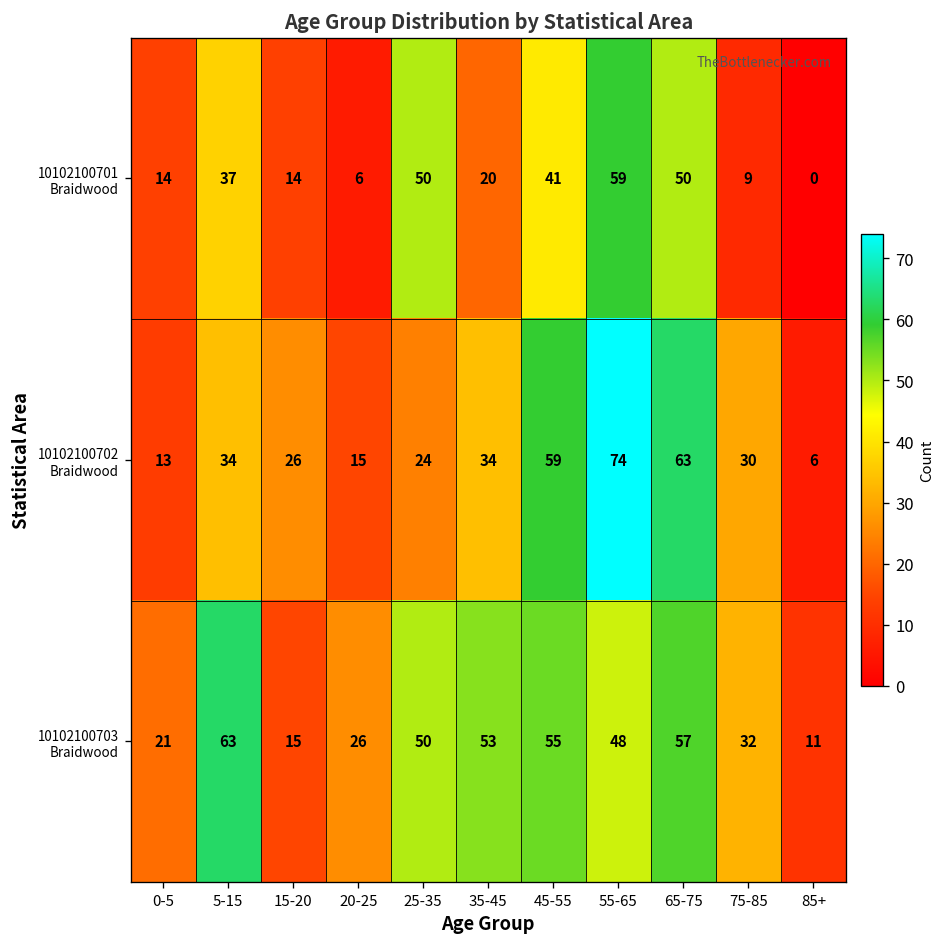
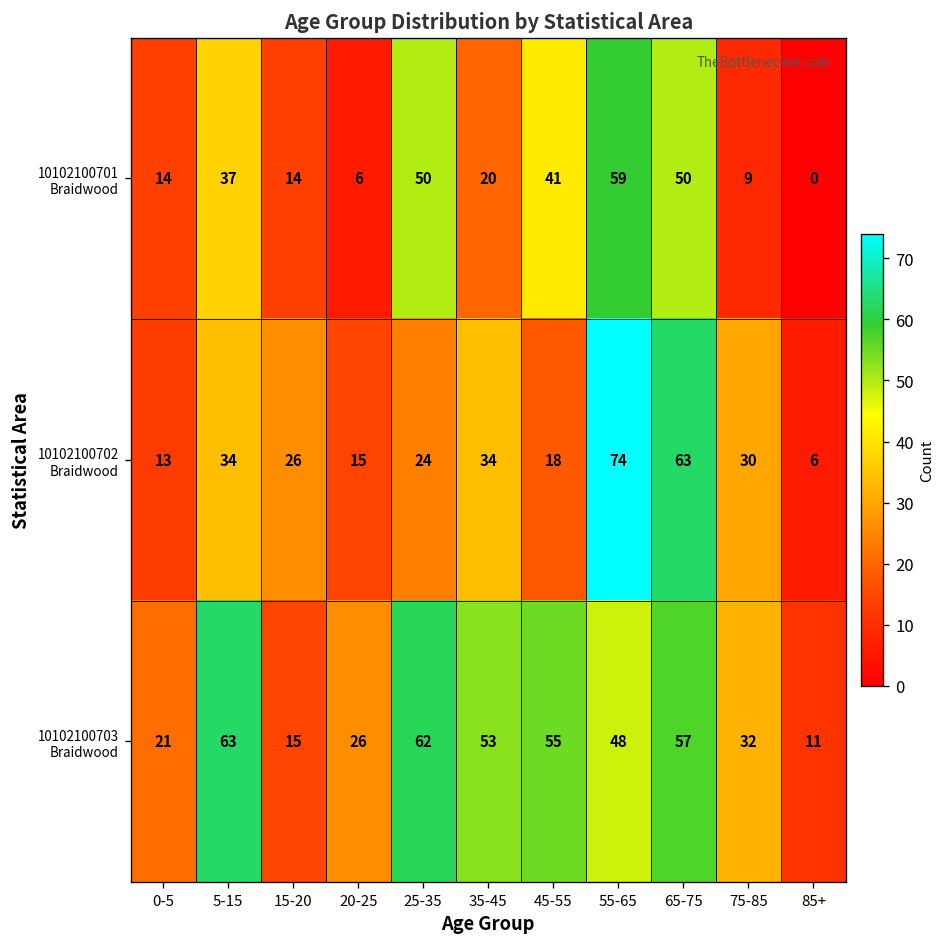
10102100702 Braidwood, 45-55: 59 -> 18
10102100703 Braidwood, 25-35: 50 -> 62
